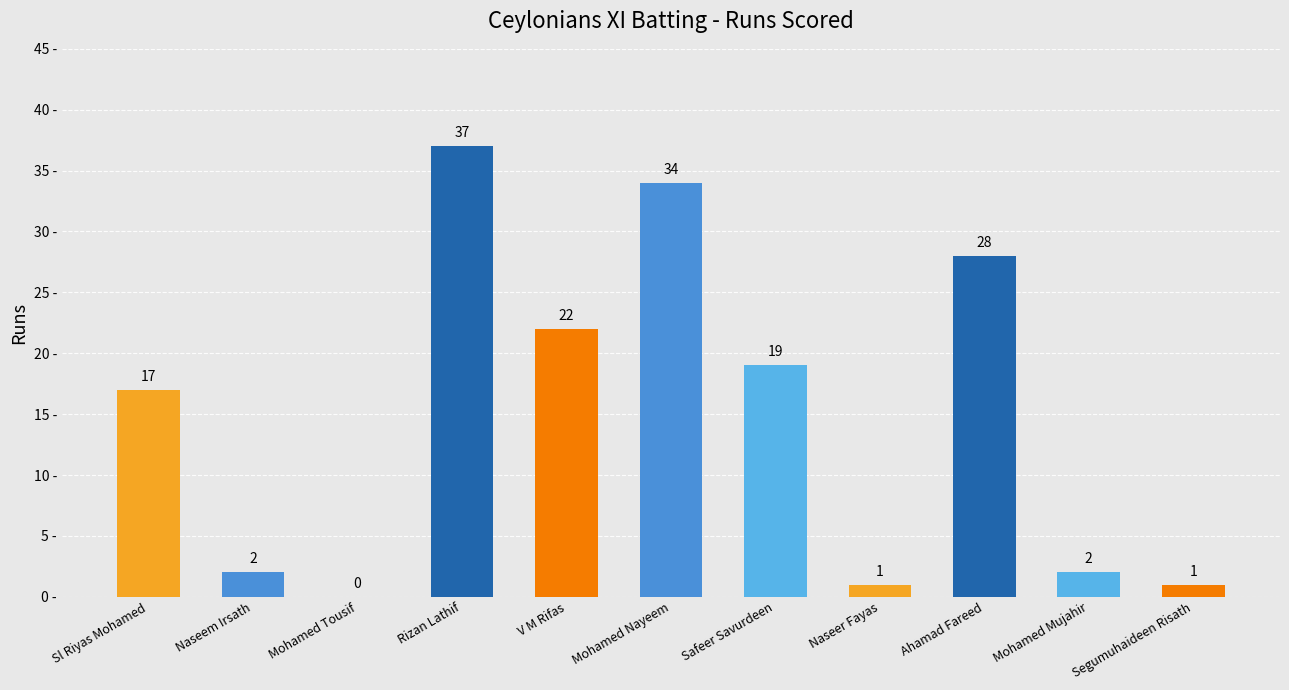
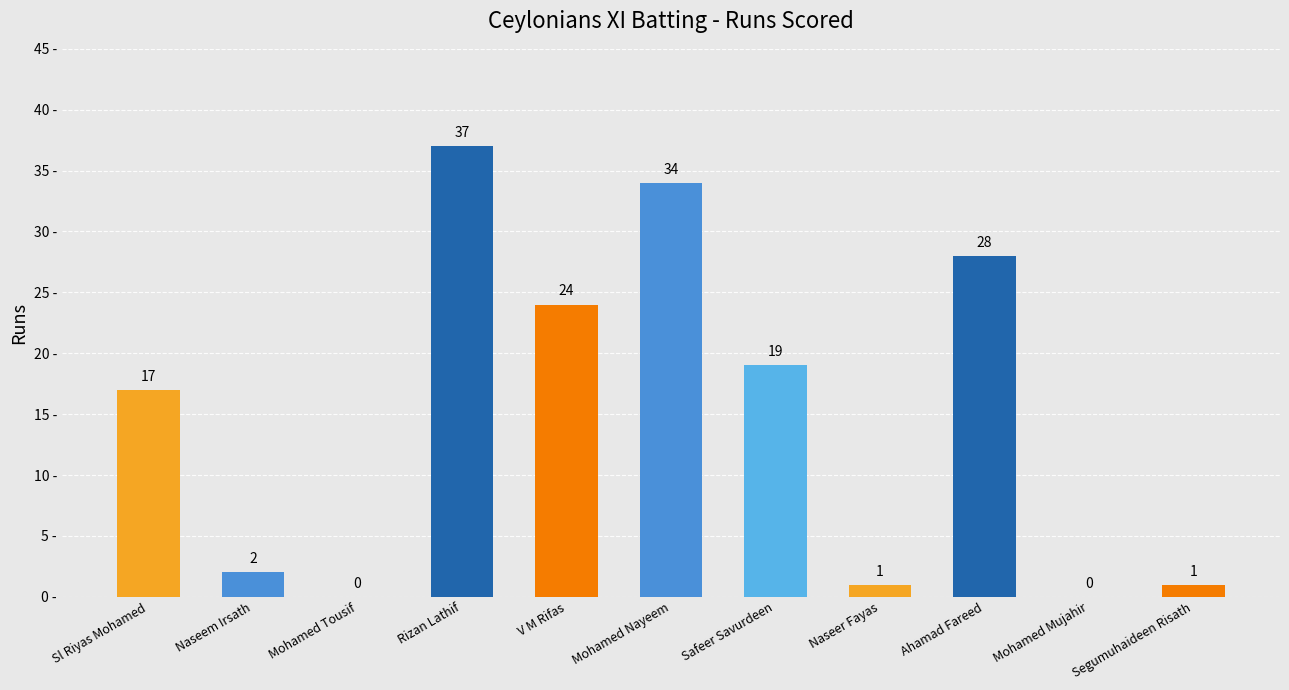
V M Rifas: 22 -> 24
Mohamed Mujahir: 2 -> 0
